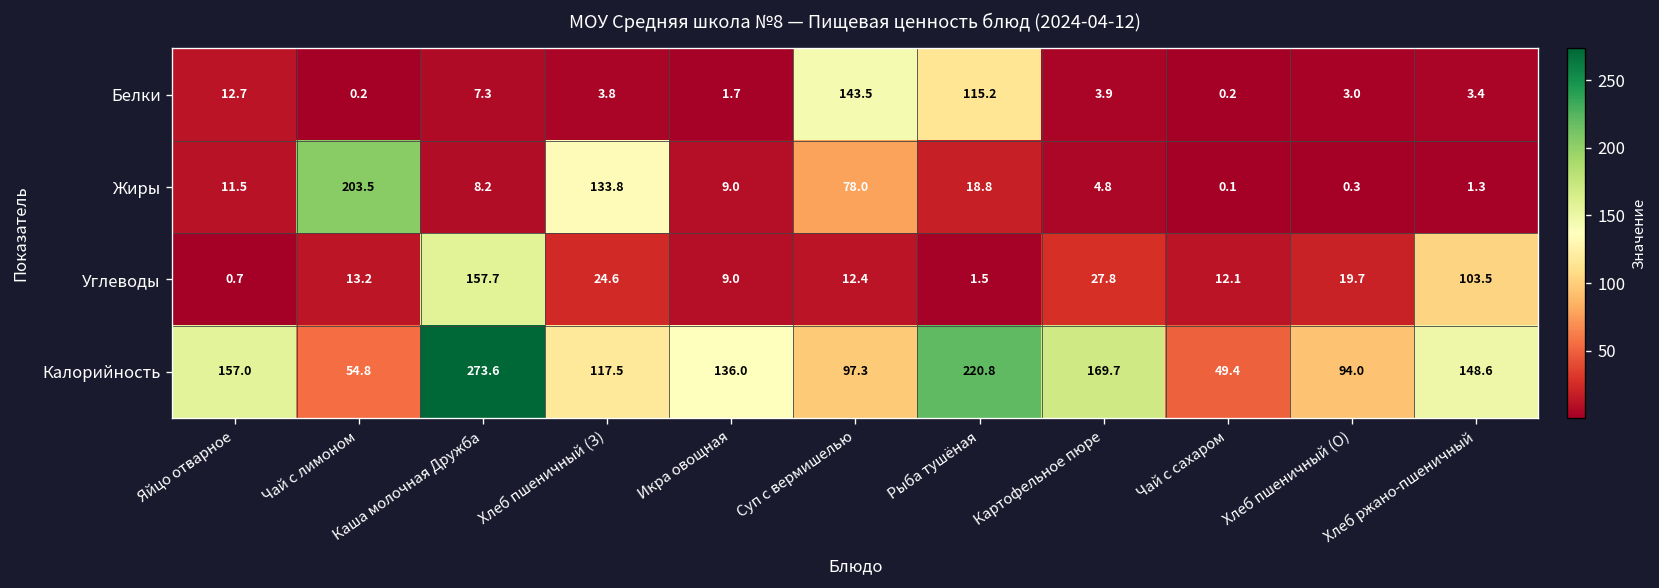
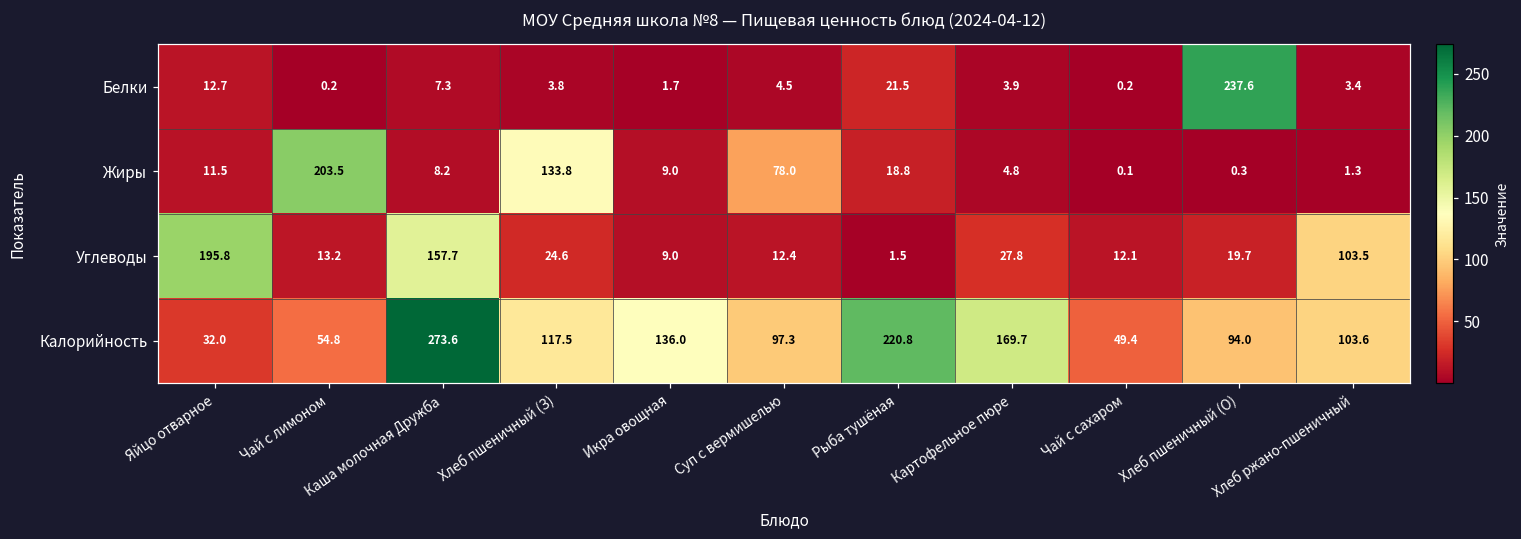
Белки, Суп с вермишелью: 143.5 -> 4.5
Белки, Рыба тушёная: 115.2 -> 21.5
Белки, Хлеб пшеничный (О): 3.0 -> 237.6
Углеводы, Яйцо отварное: 0.7 -> 195.8
Калорийность, Яйцо отварное: 157.0 -> 32.0
Калорийность, Хлеб ржано-пшеничный: 148.6 -> 103.6
